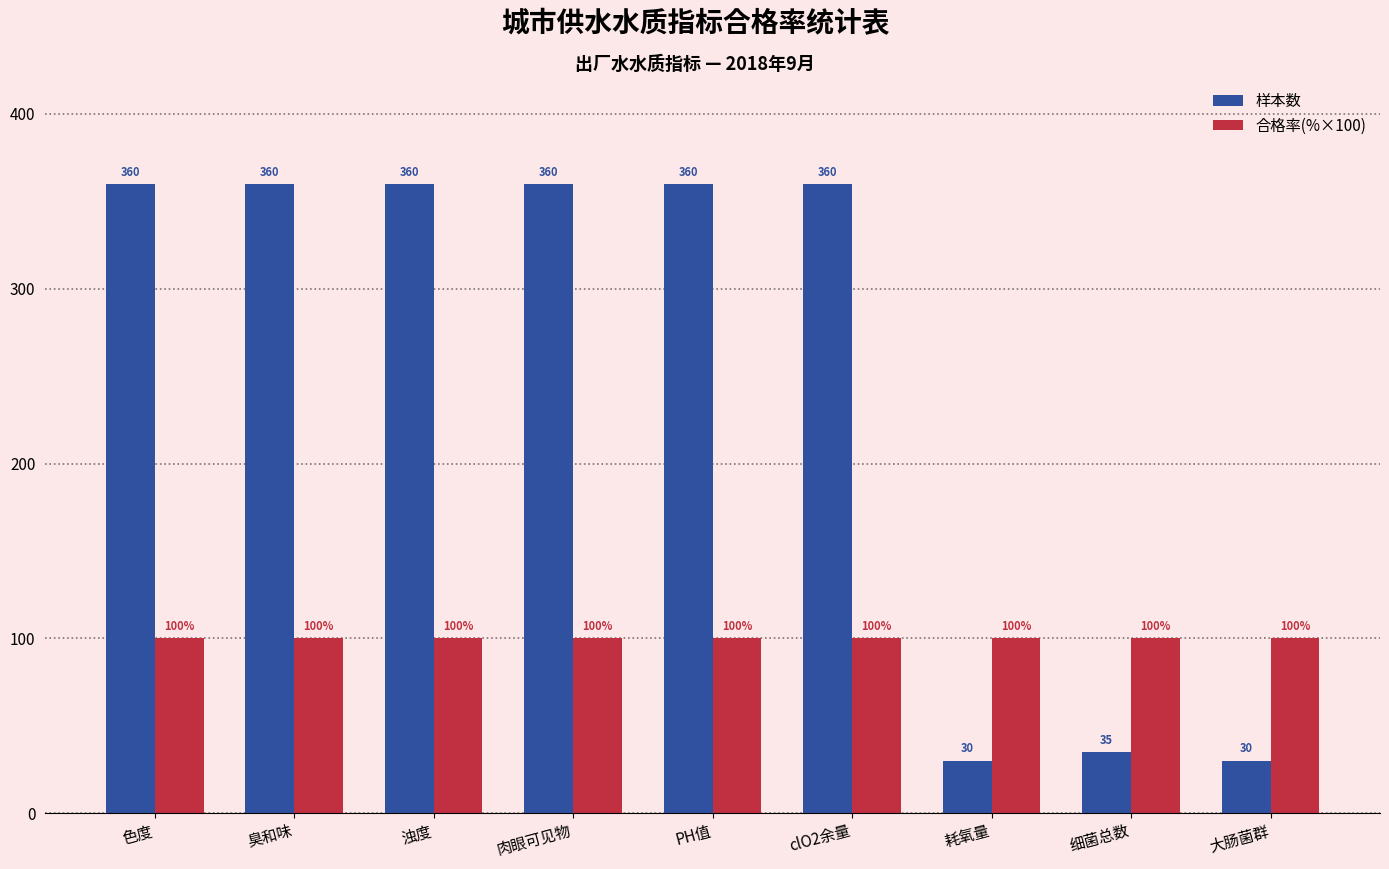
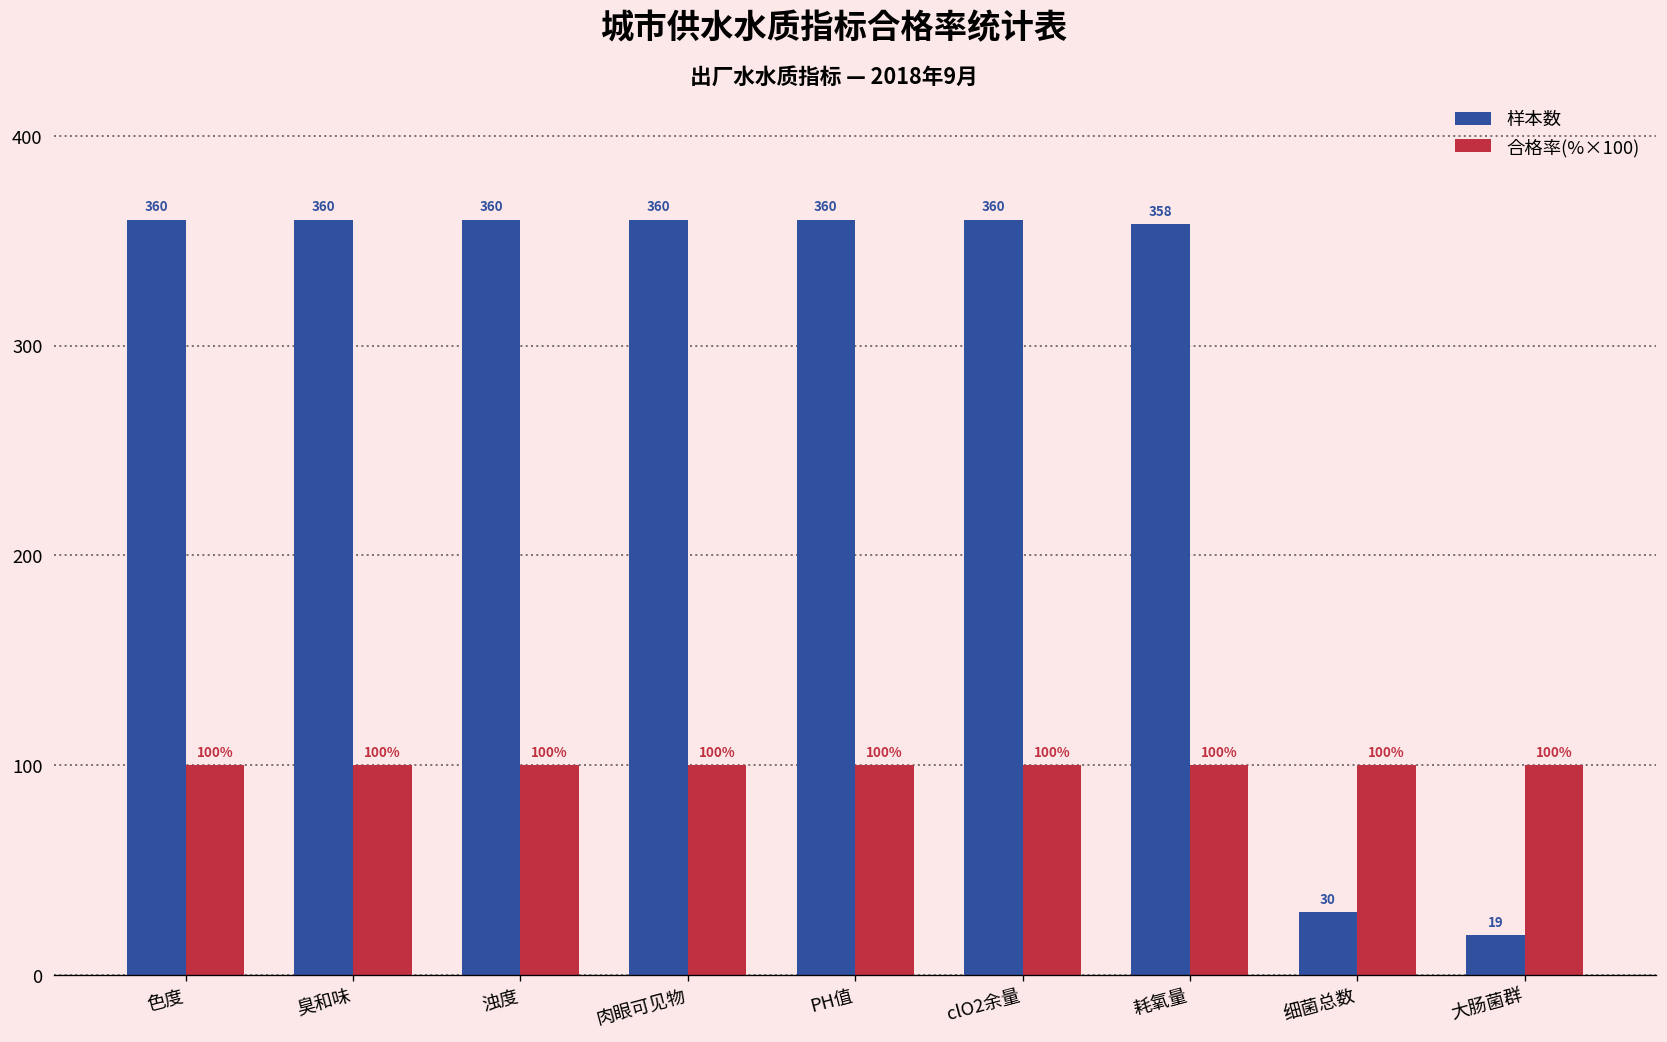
样本数, 耗氧量: 30 -> 358
样本数, 细菌总数: 35 -> 30
样本数, 大肠菌群: 30 -> 19
